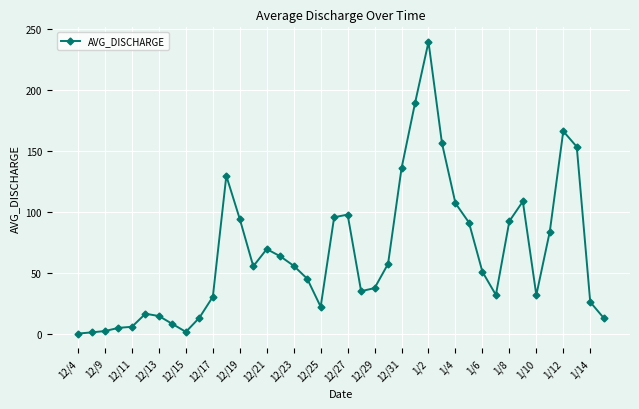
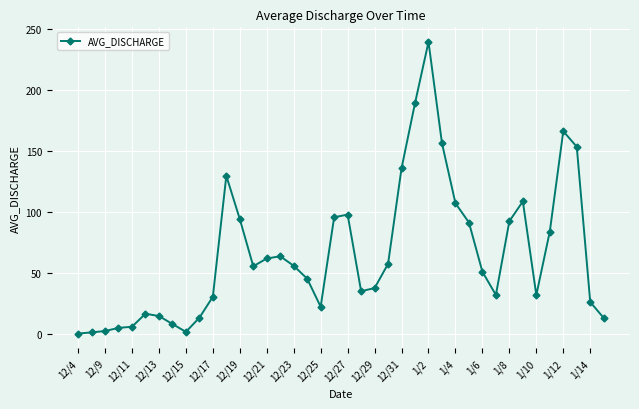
12/21: 69 -> 62
